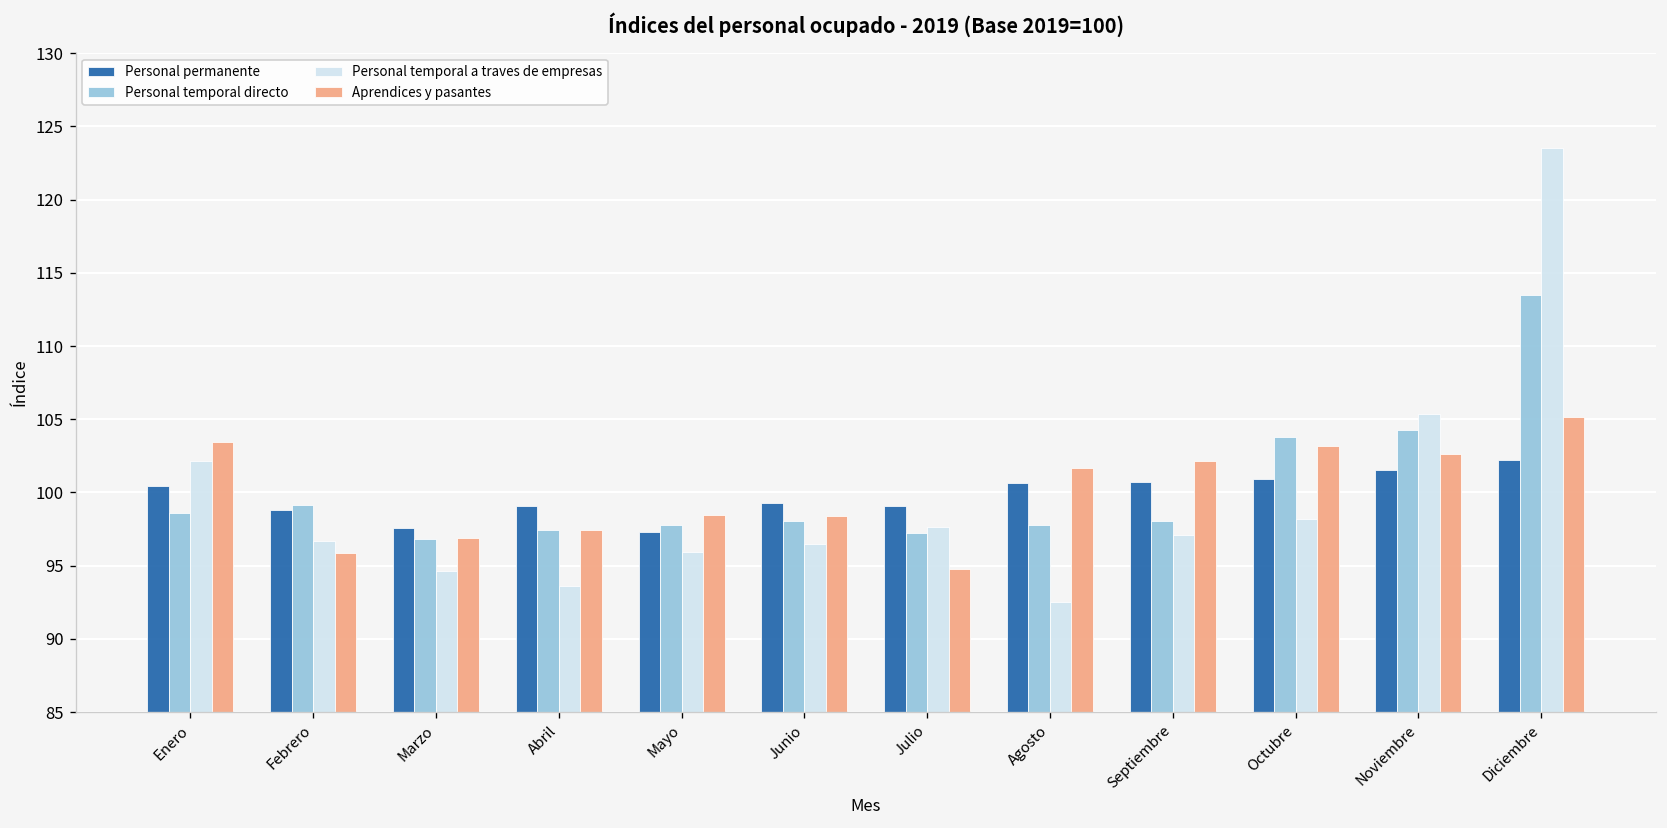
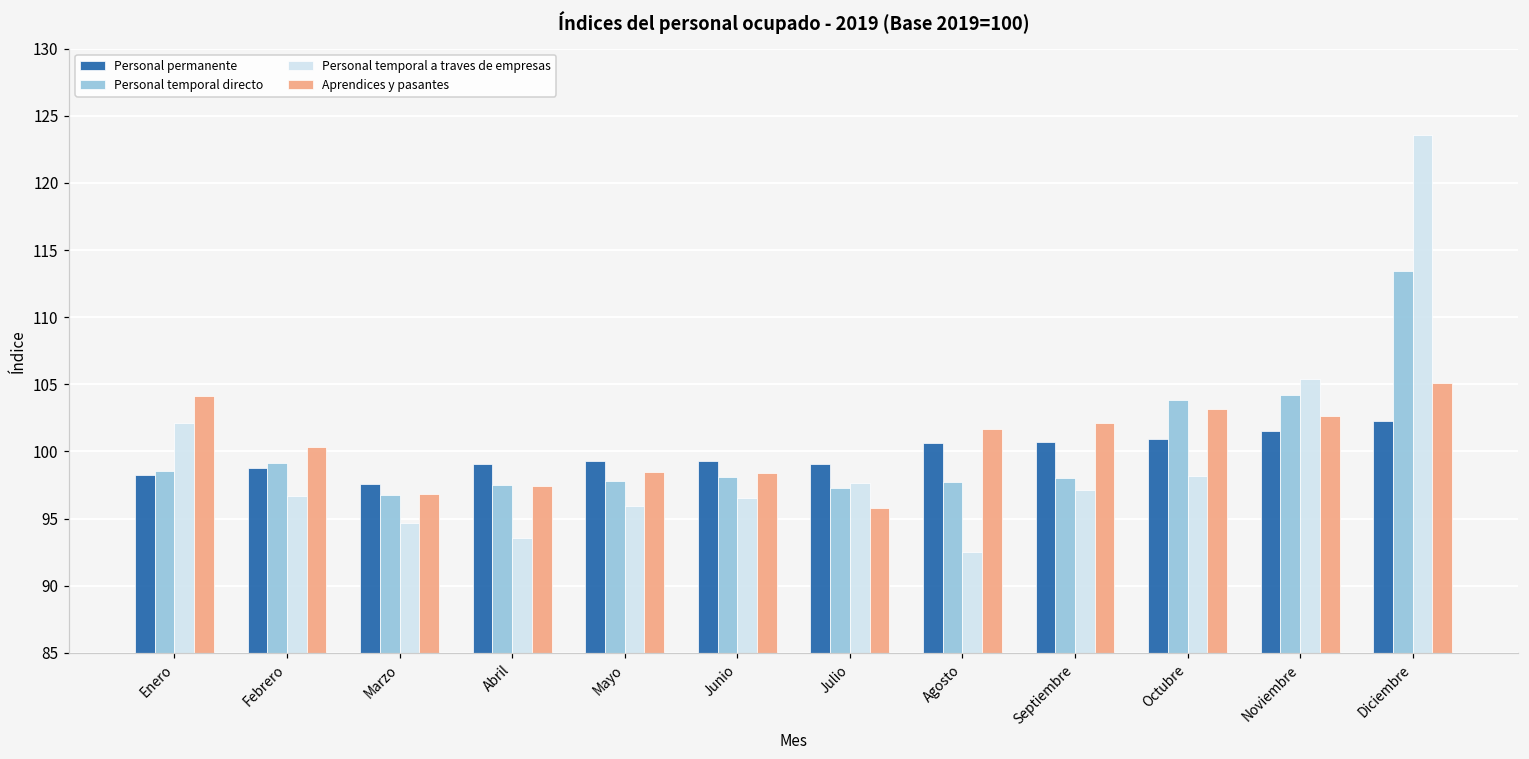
Personal permanente, Enero: 100.4 -> 98.2
Aprendices y pasantes, Enero: 103.4 -> 104.2
Aprendices y pasantes, Febrero: 95.9 -> 100.3
Personal permanente, Mayo: 97.3 -> 99.3
Aprendices y pasantes, Julio: 94.8 -> 95.8
